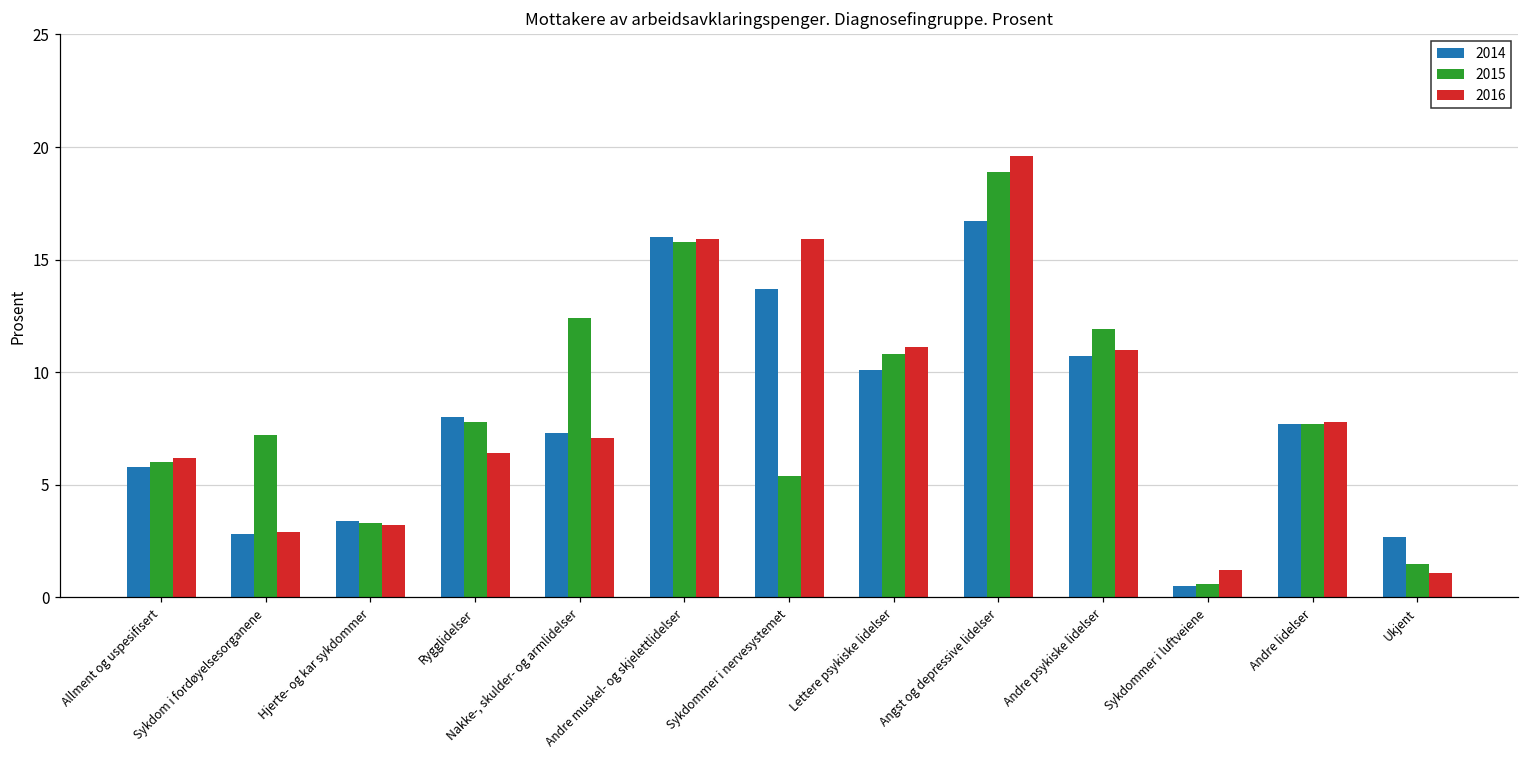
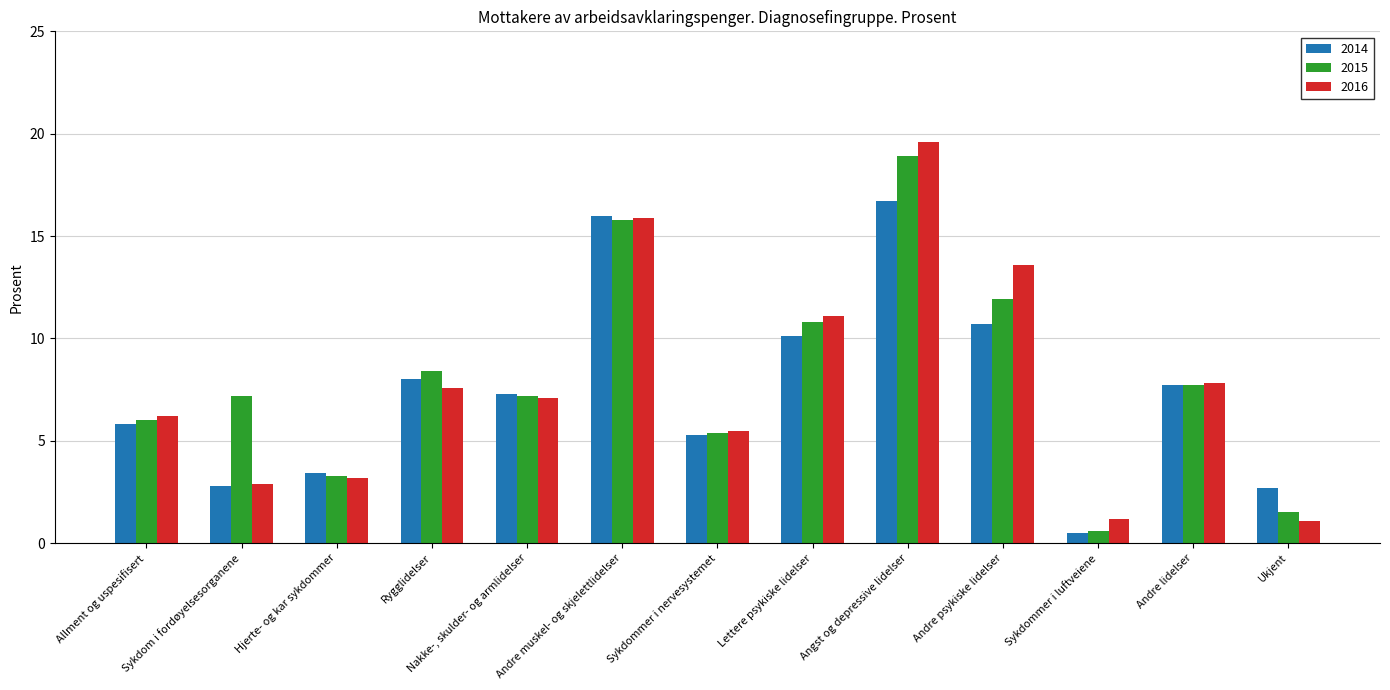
2015, Rygglidelser: 7.8 -> 8.4
2016, Rygglidelser: 6.4 -> 7.6
2015, Nakke-, skulder- og armlidelser: 12.4 -> 7.2
2014, Sykdommer i nervesystemet: 13.7 -> 5.3
2016, Sykdommer i nervesystemet: 15.9 -> 5.5
2016, Andre psykiske lidelser: 11.0 -> 13.6
